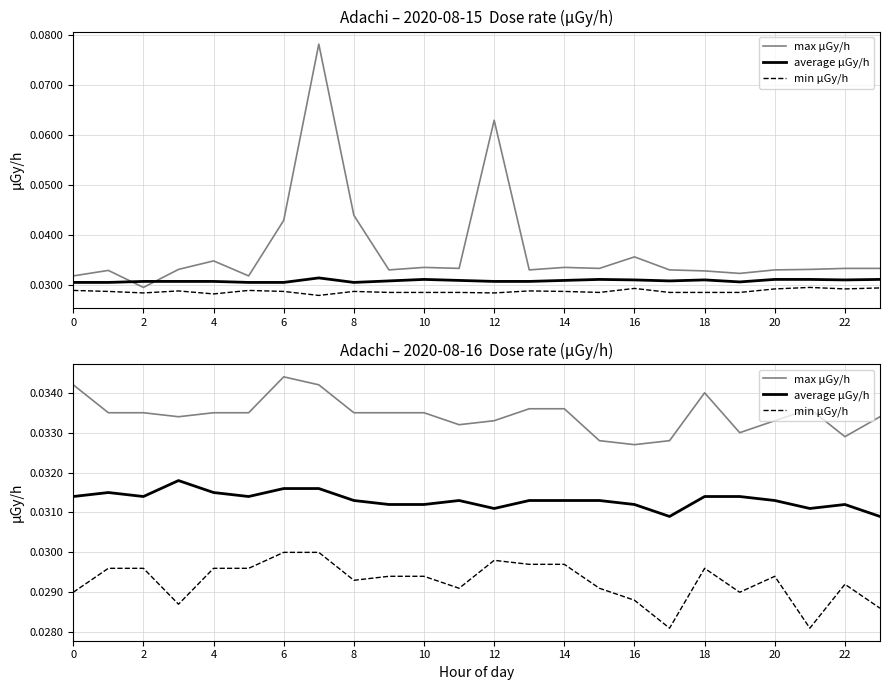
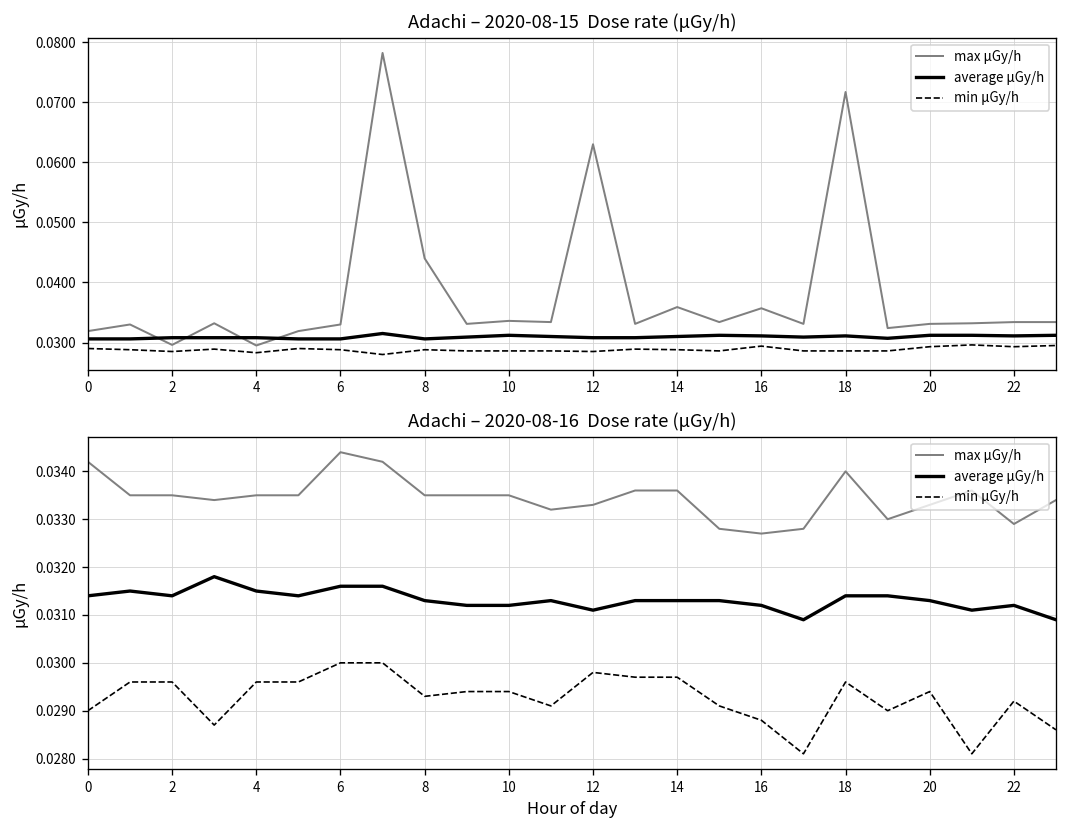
Adachi – 2020-08-15 Dose rate (μGy/h), max μGy/h, 4: 0.035 -> 0.030
Adachi – 2020-08-15 Dose rate (μGy/h), max μGy/h, 6: 0.043 -> 0.033
Adachi – 2020-08-15 Dose rate (μGy/h), max μGy/h, 14: 0.034 -> 0.036
Adachi – 2020-08-15 Dose rate (μGy/h), max μGy/h, 18: 0.033 -> 0.072
